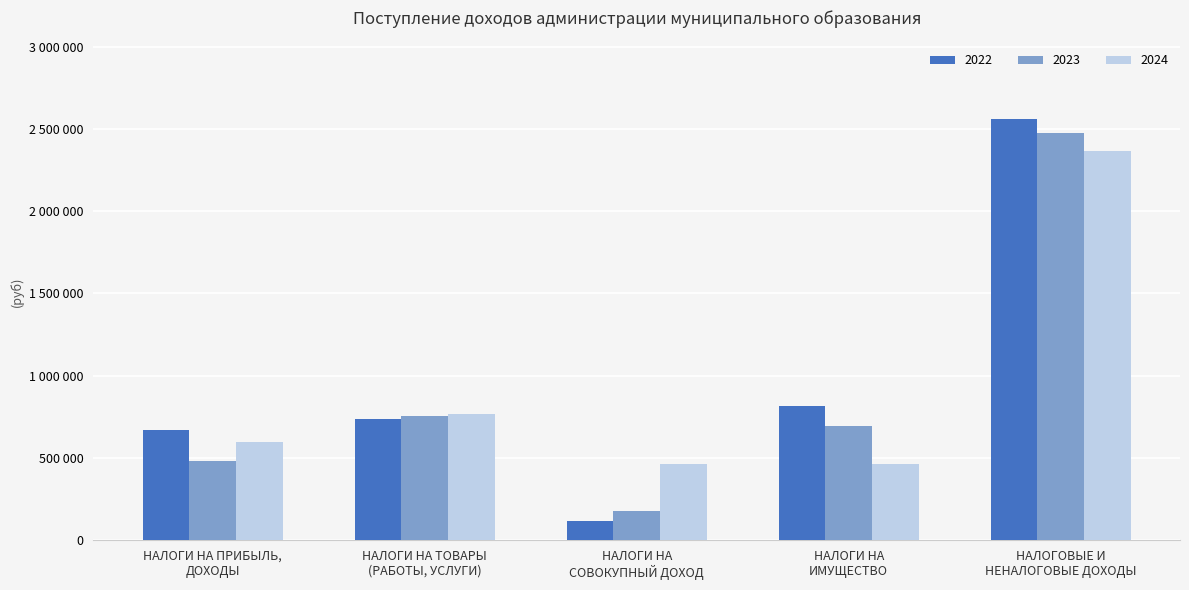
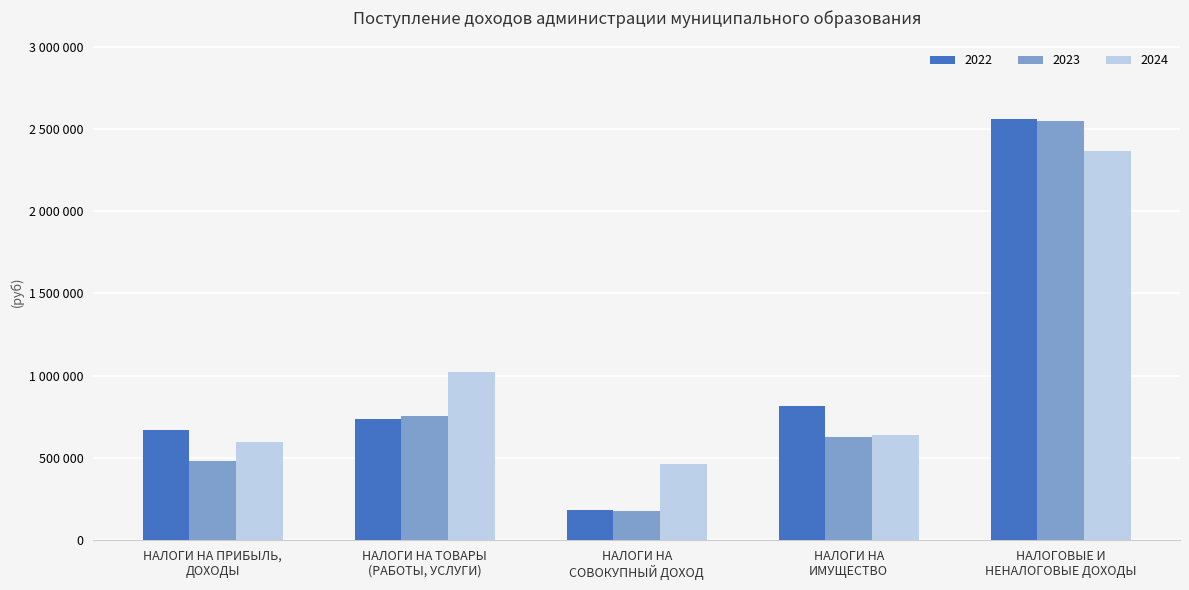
2024, НАЛОГИ НА ТОВАРЫ (РАБОТЫ, УСЛУГИ): 770000 -> 1020000
2022, НАЛОГИ НА СОВОКУПНЫЙ ДОХОД: 120000 -> 180000
2023, НАЛОГИ НА ИМУЩЕСТВО: 690000 -> 630000
2024, НАЛОГИ НА ИМУЩЕСТВО: 460000 -> 640000
2023, НАЛОГОВЫЕ И НЕНАЛОГОВЫЕ ДОХОДЫ: 2480000 -> 2550000
